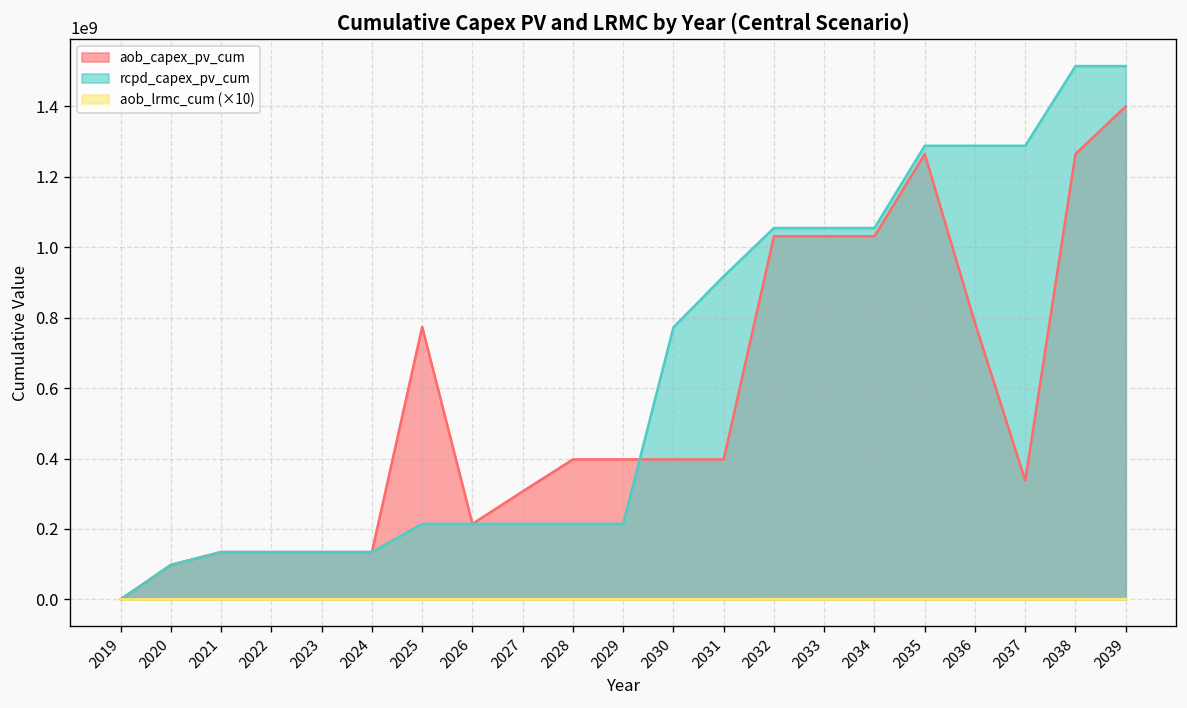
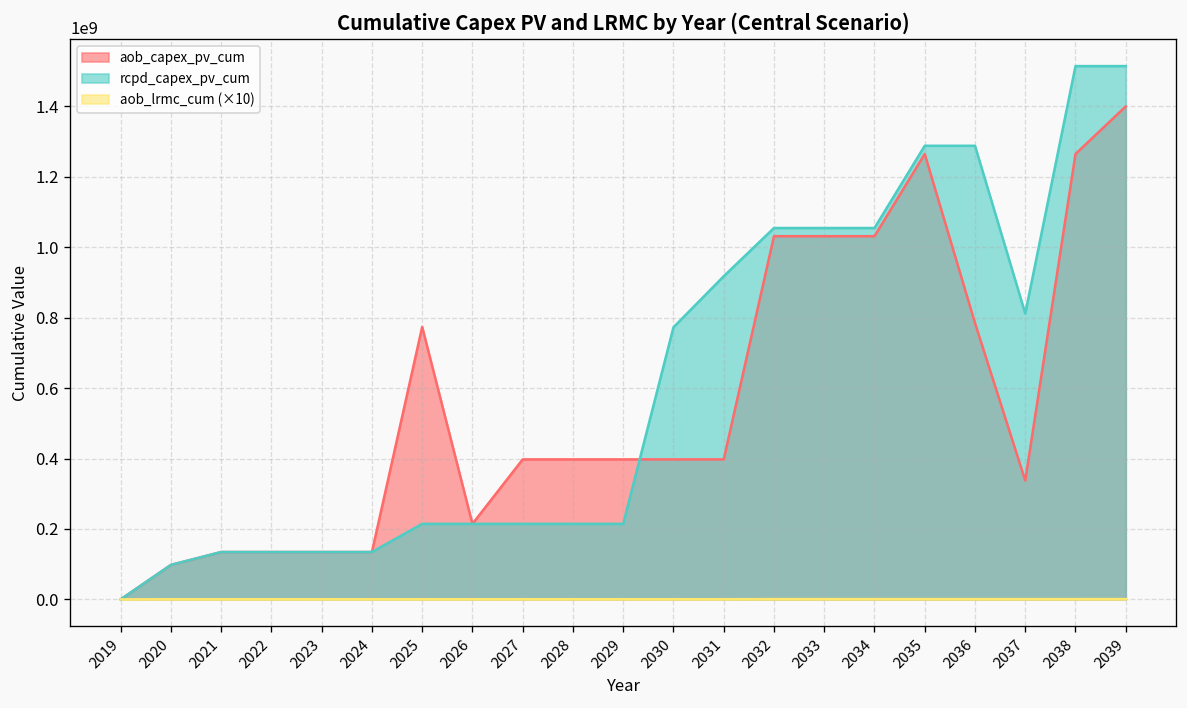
aob_capex_pv_cum, 2027: 310000000 -> 400000000
rcpd_capex_pv_cum, 2037: 1290000000 -> 810000000
